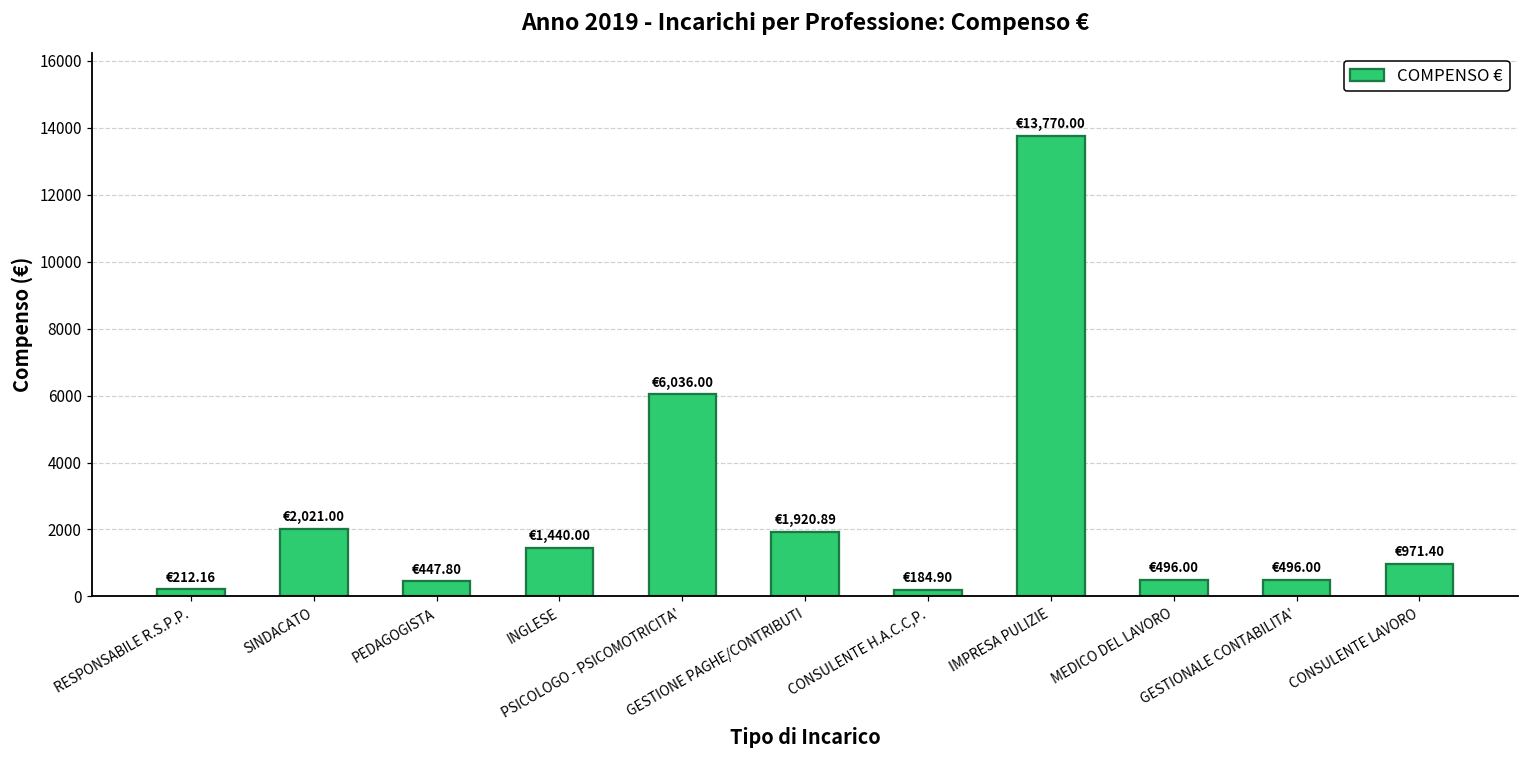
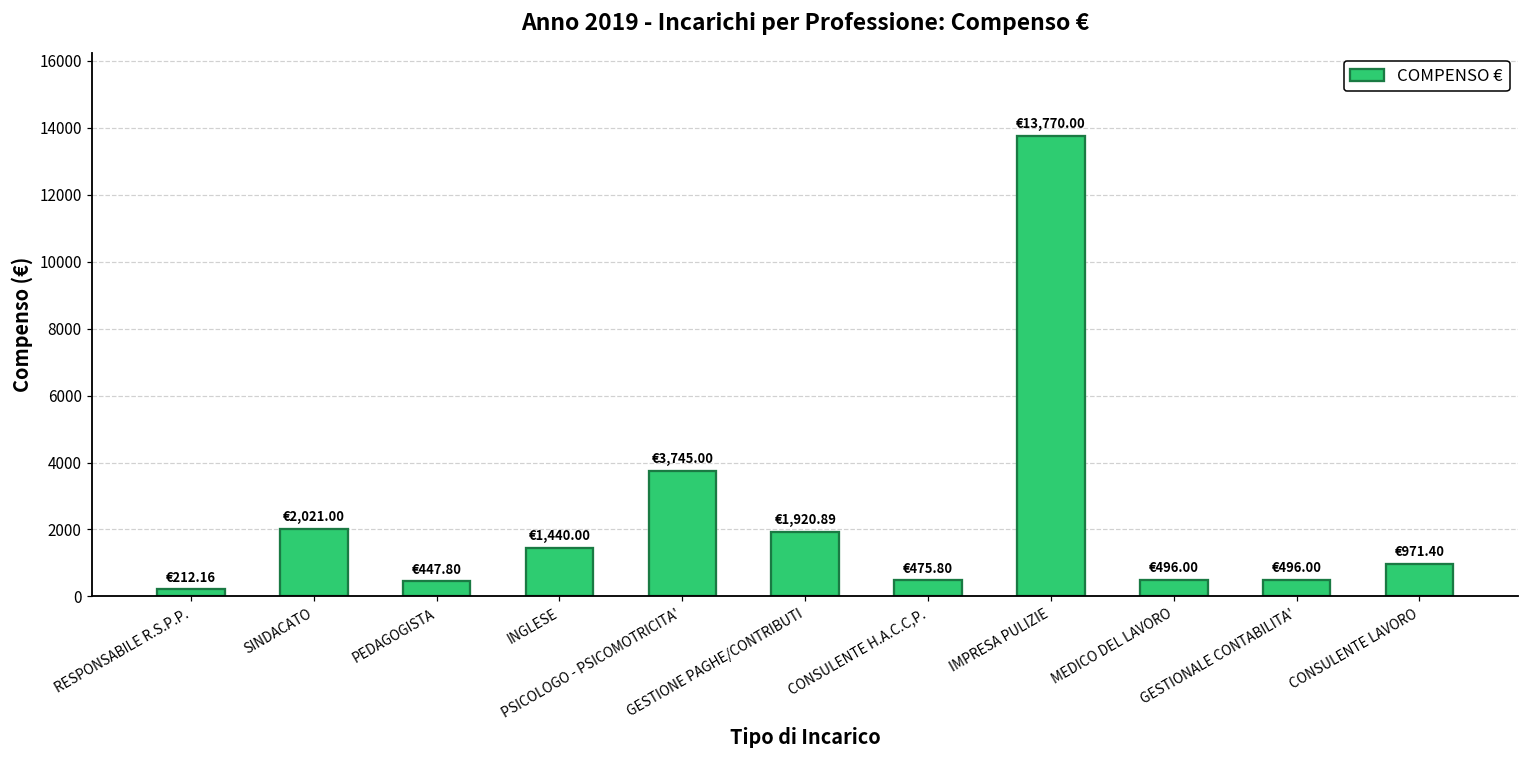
PSICOLOGO - PSICOMOTRICITA': €6,036.00 -> €3,745.00
CONSULENTE H.A.C.C,P.: €184.90 -> €475.80
